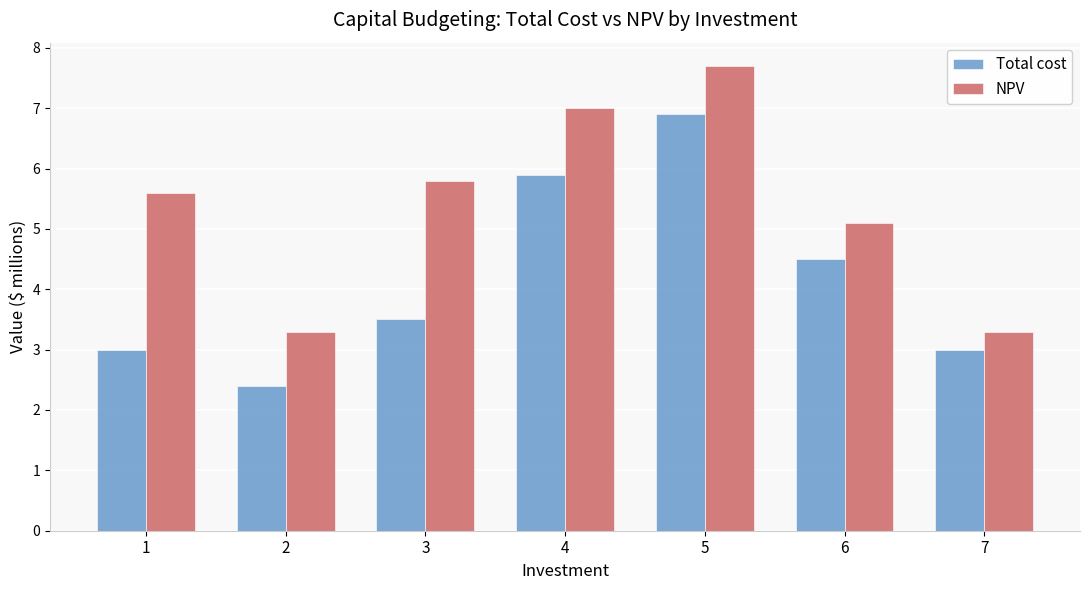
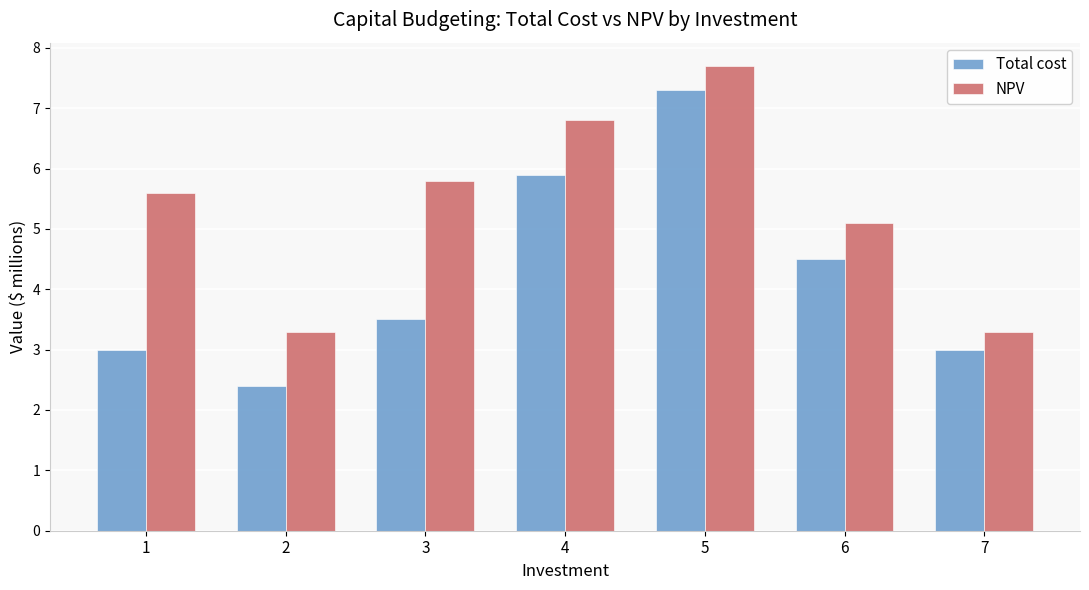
NPV, 4: 7.0 -> 6.8
Total cost, 5: 6.9 -> 7.3
